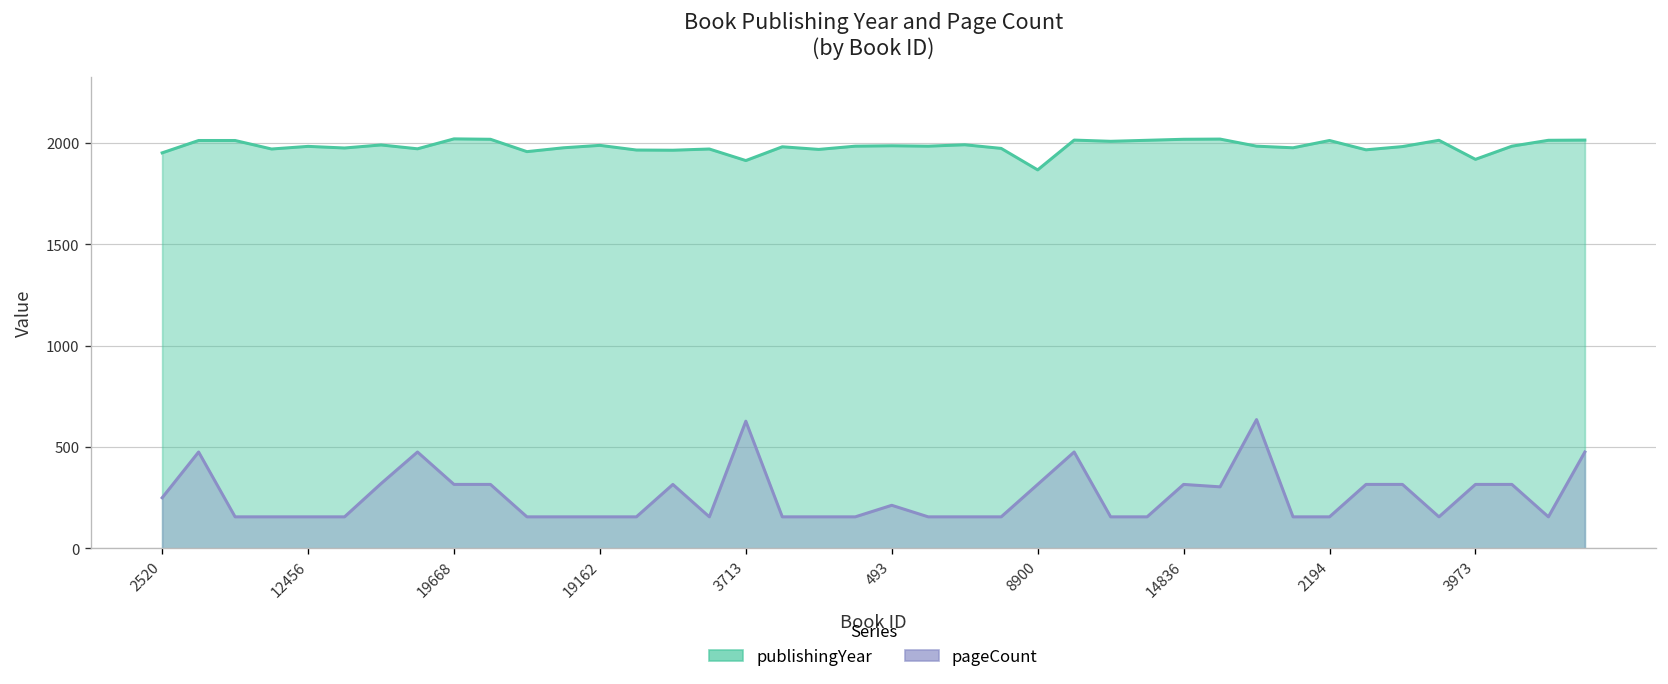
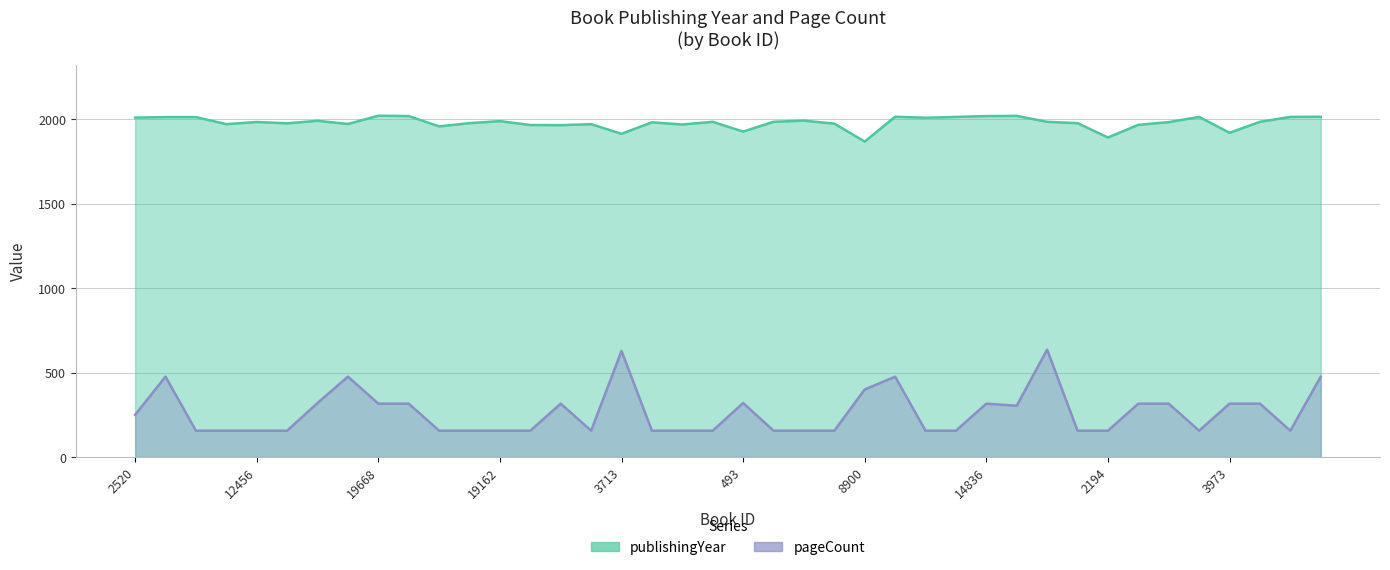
publishingYear, 2520: 1950 -> 2010
publishingYear, 493: 1990 -> 1930
pageCount, 493: 210 -> 320
pageCount, 8900: 320 -> 400
publishingYear, 2194: 2010 -> 1890
